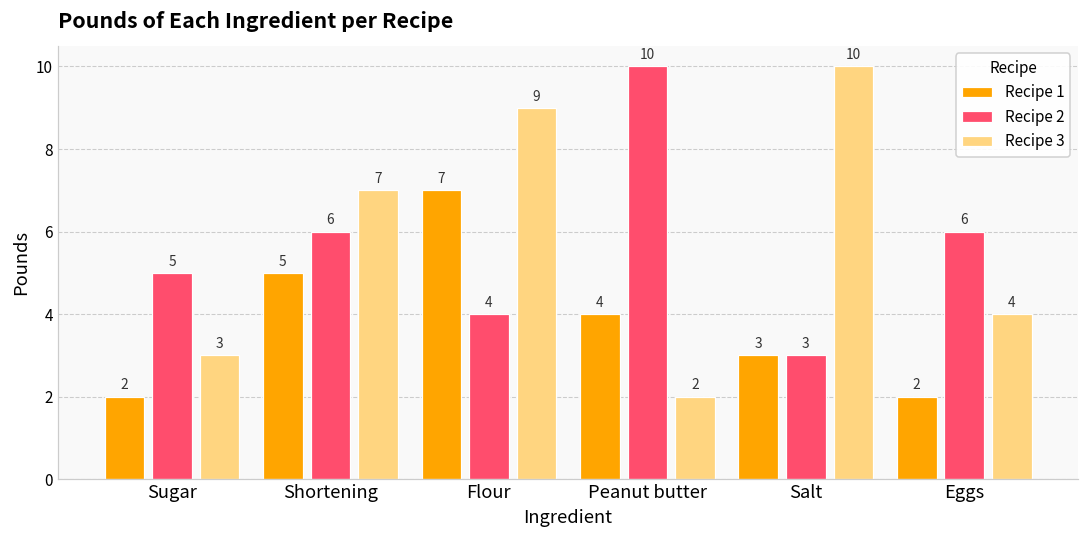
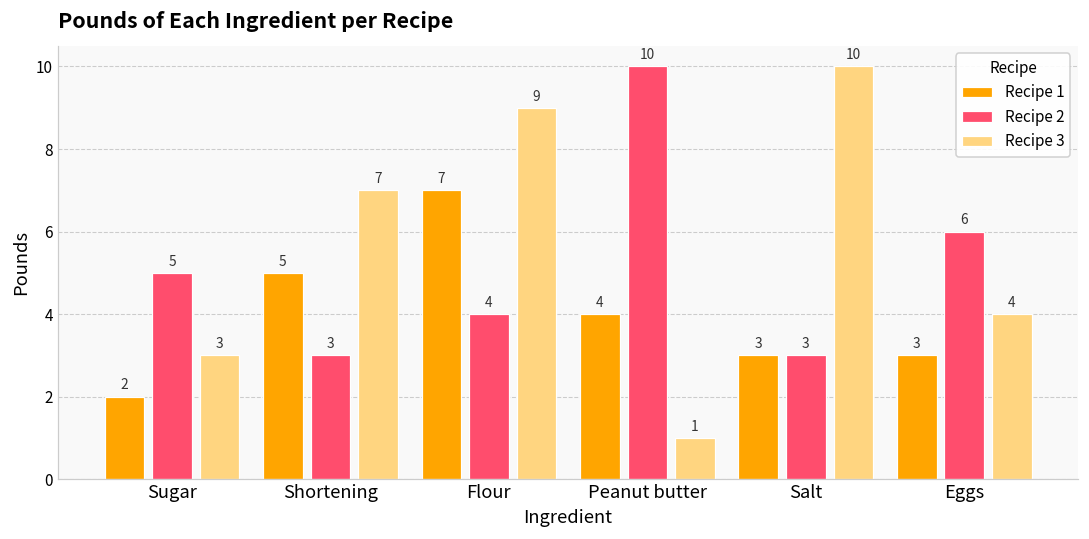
Recipe 2, Shortening: 6 -> 3
Recipe 3, Peanut butter: 2 -> 1
Recipe 1, Eggs: 2 -> 3
